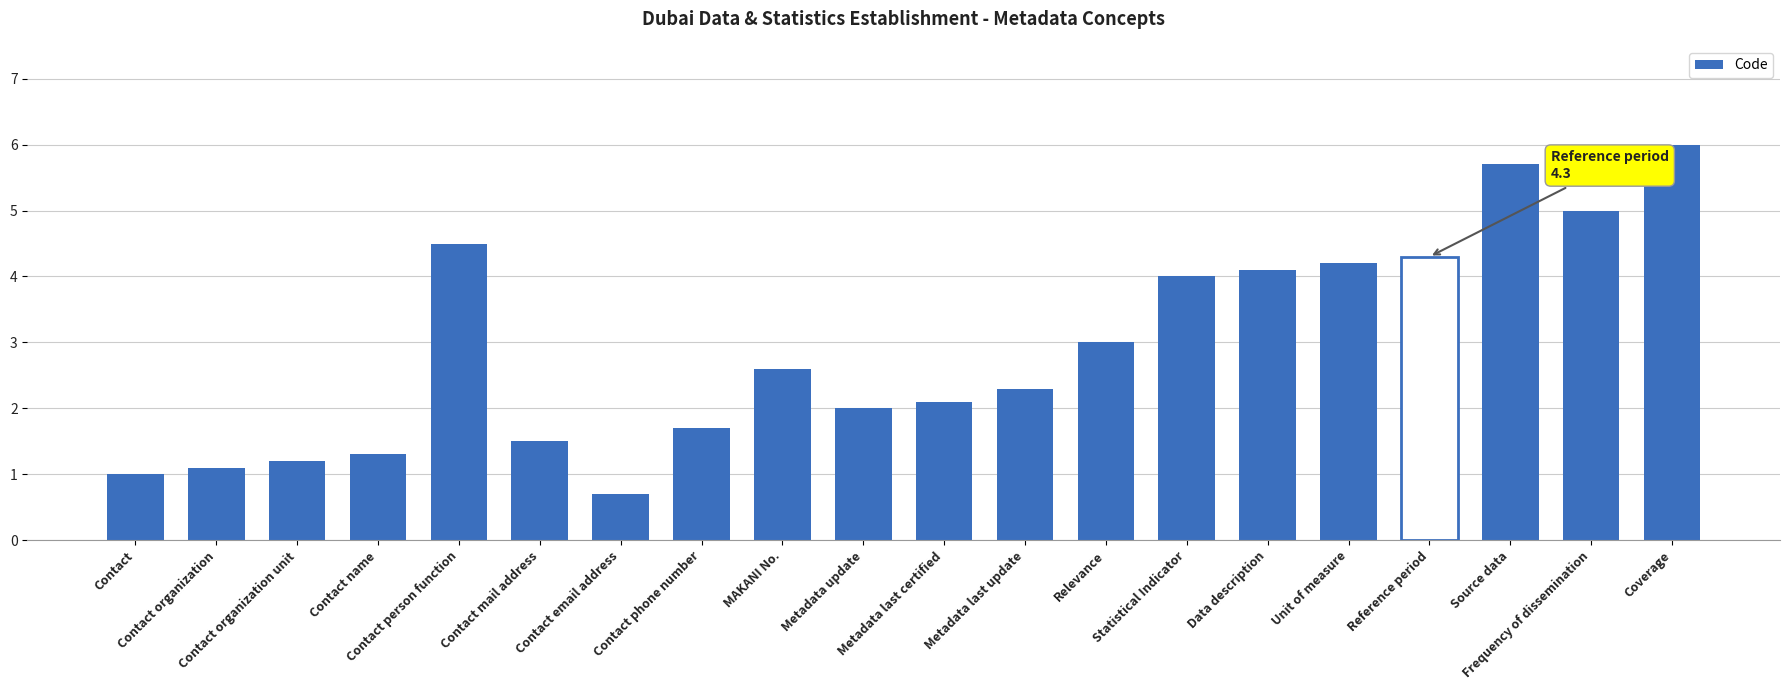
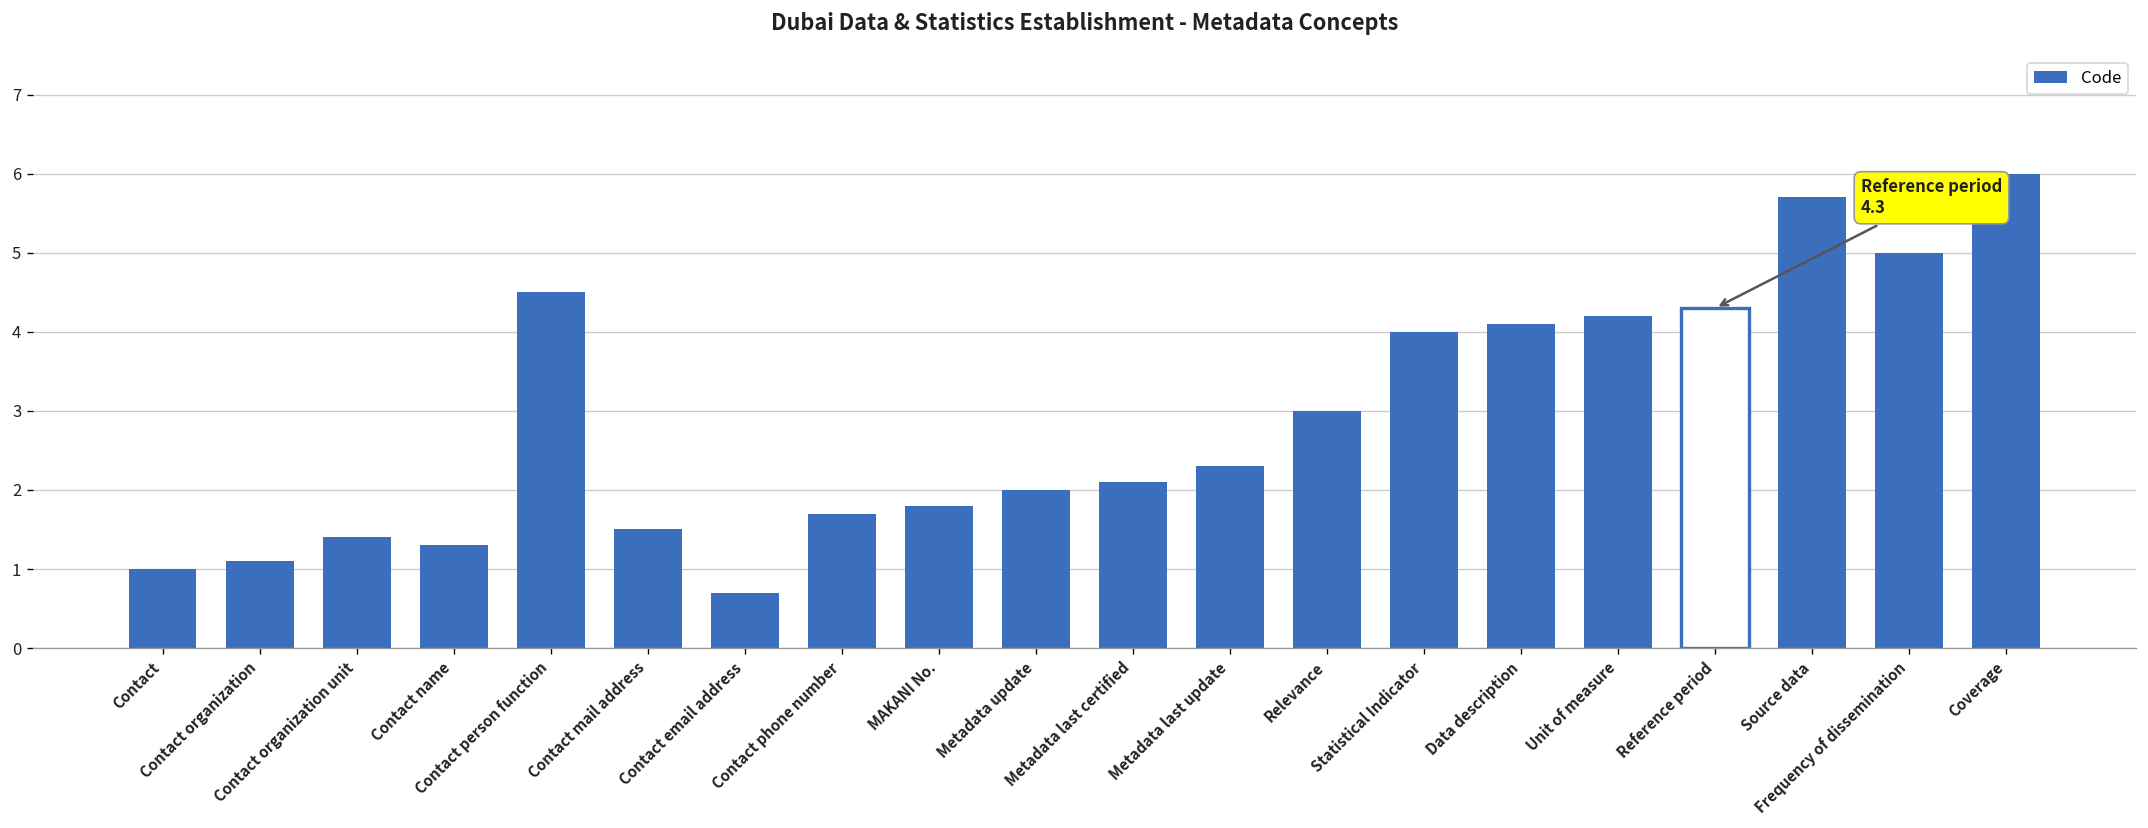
Contact organization unit: 1.2 -> 1.4
MAKANI No.: 2.6 -> 1.8
